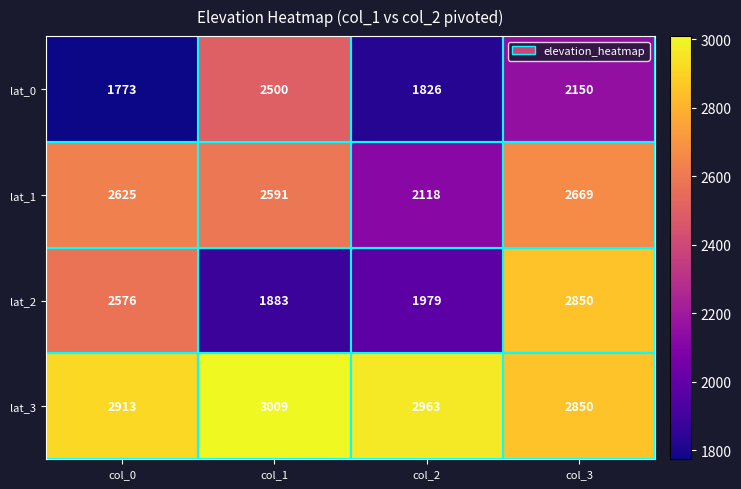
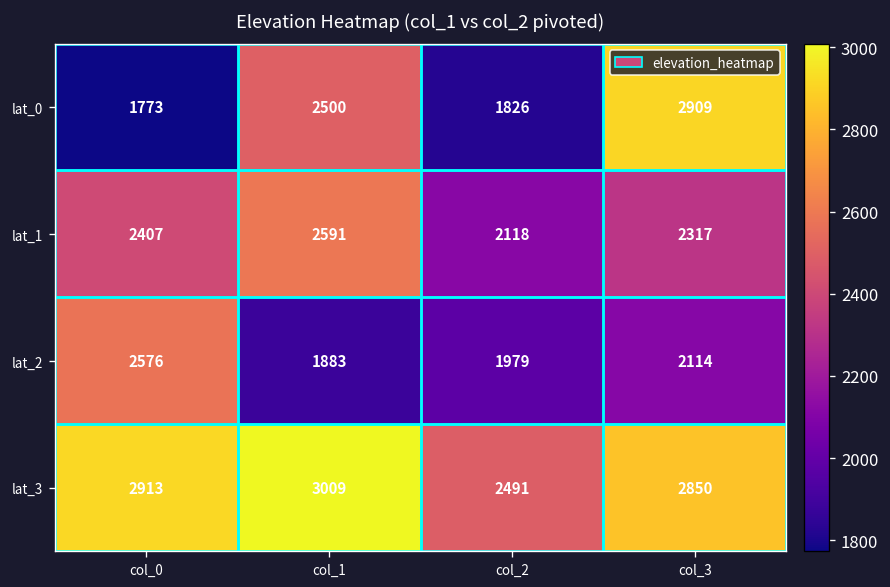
lat_0, col_3: 2150 -> 2909
lat_1, col_0: 2625 -> 2407
lat_1, col_3: 2669 -> 2317
lat_2, col_3: 2850 -> 2114
lat_3, col_2: 2963 -> 2491
